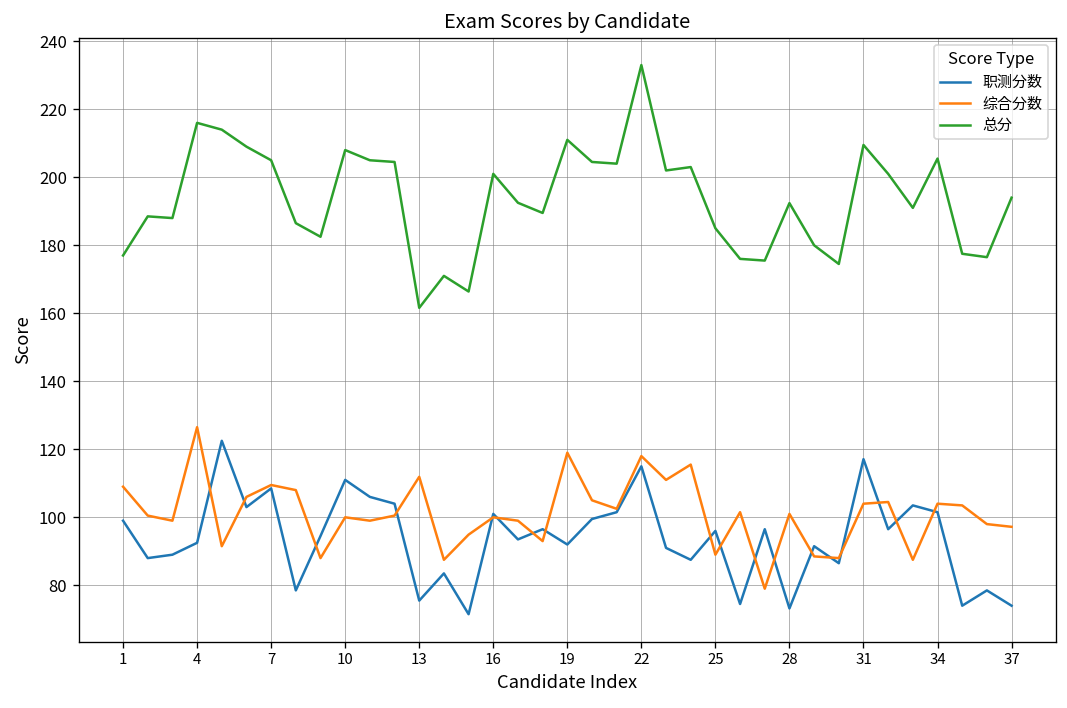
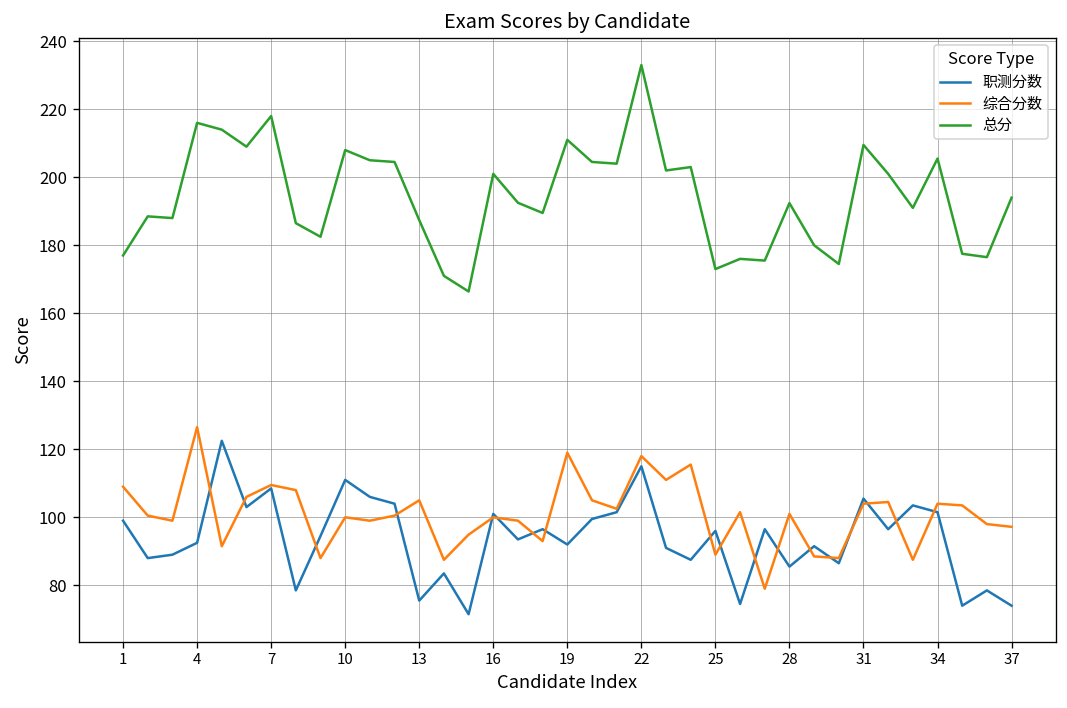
总分, 7: 205 -> 218
综合分数, 13: 112 -> 105
总分, 13: 162 -> 187
总分, 25: 185 -> 173
职测分数, 28: 73 -> 86
职测分数, 31: 117 -> 106
